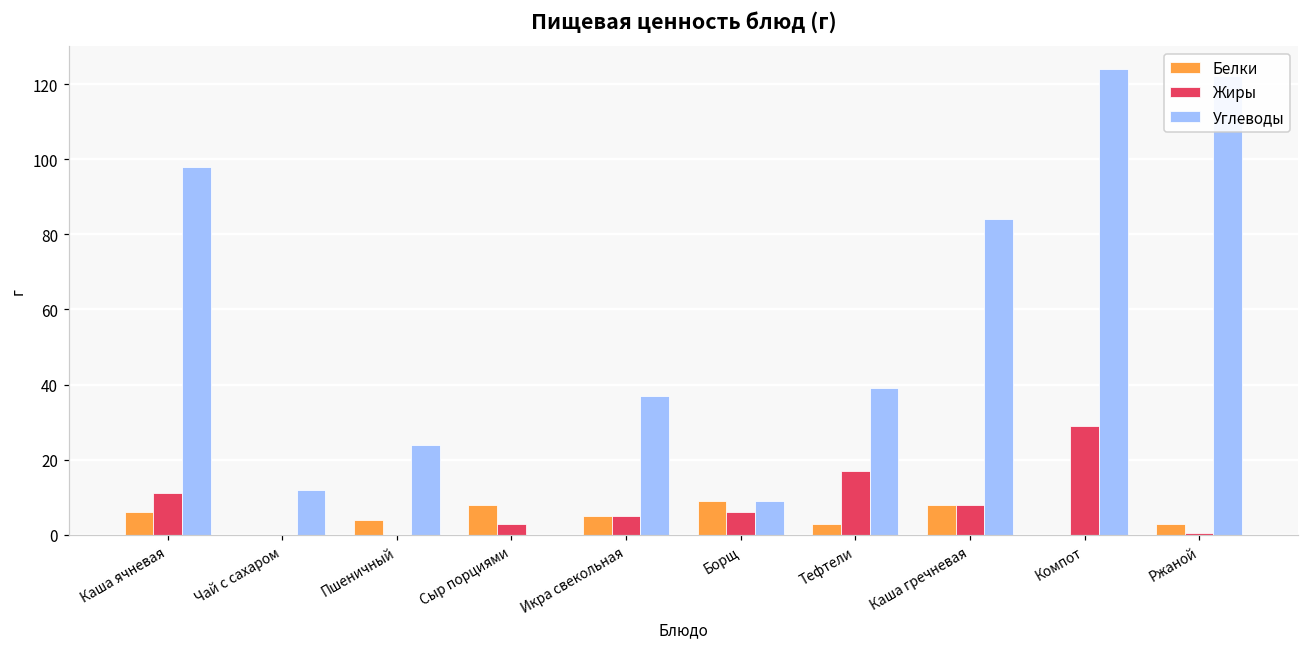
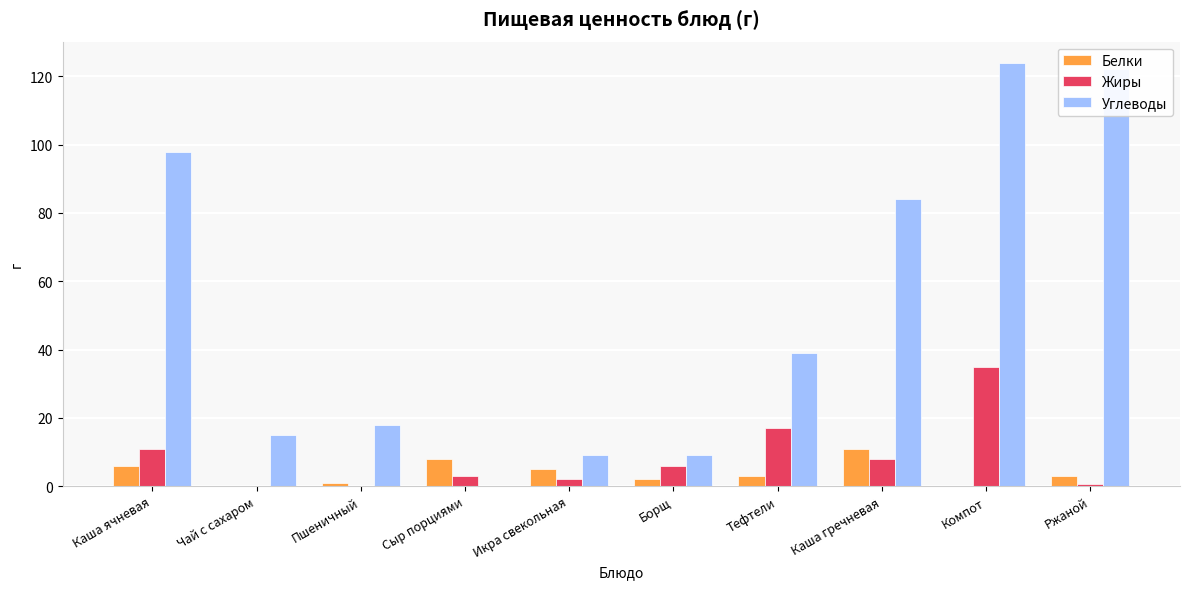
Углеводы, Чай с сахаром: 12 -> 15
Белки, Пшеничный: 4 -> 1
Углеводы, Пшеничный: 24 -> 18
Жиры, Икра свекольная: 5 -> 2
Углеводы, Икра свекольная: 37 -> 9
Белки, Борщ: 9 -> 2
Белки, Каша гречневая: 8 -> 11
Жиры, Компот: 29 -> 35
